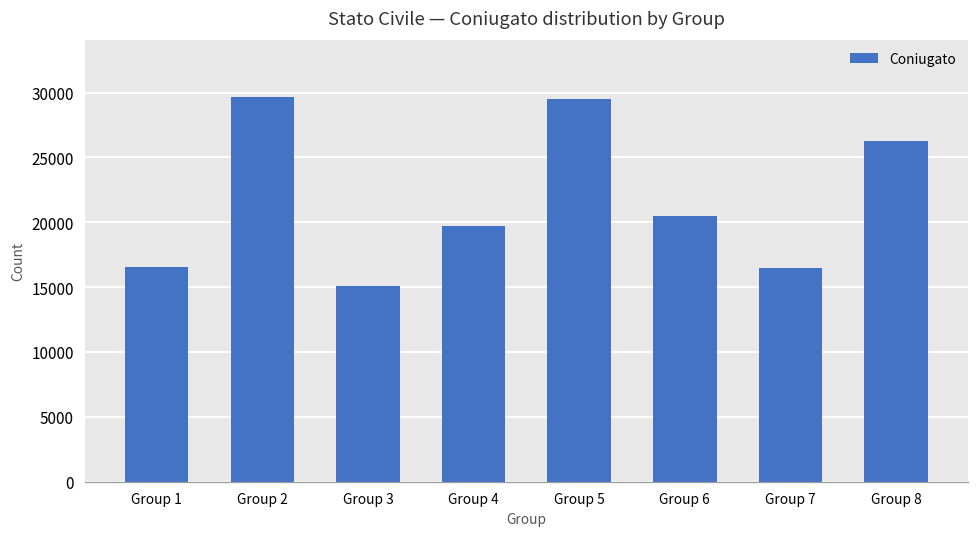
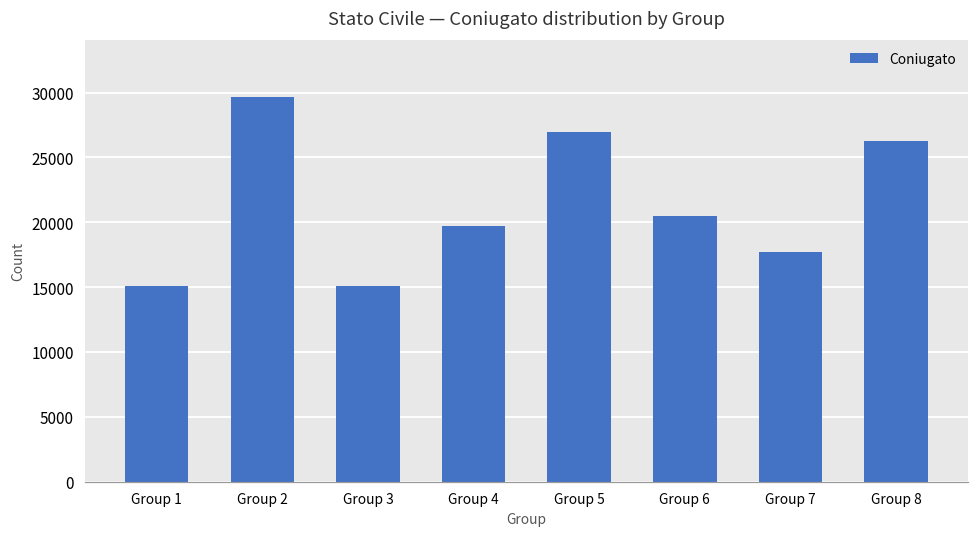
Group 1: 16600 -> 15100
Group 5: 29500 -> 26900
Group 7: 16500 -> 17700
